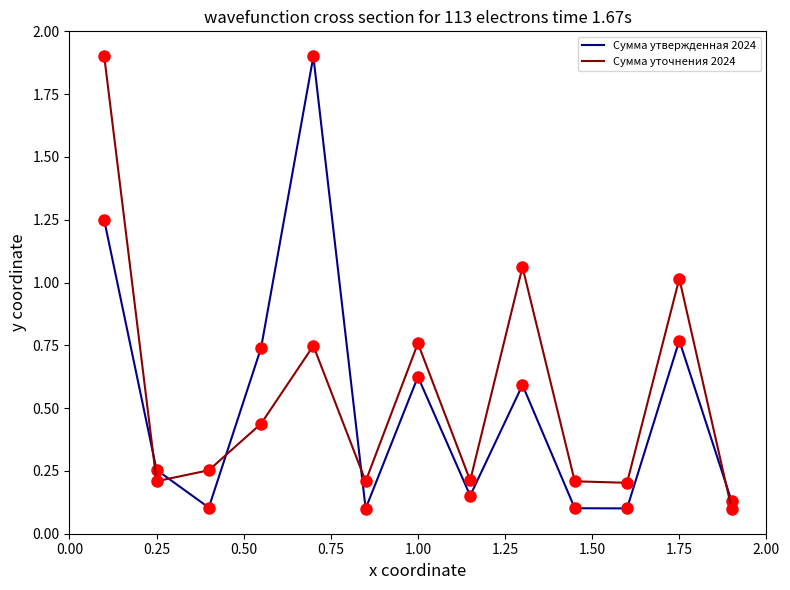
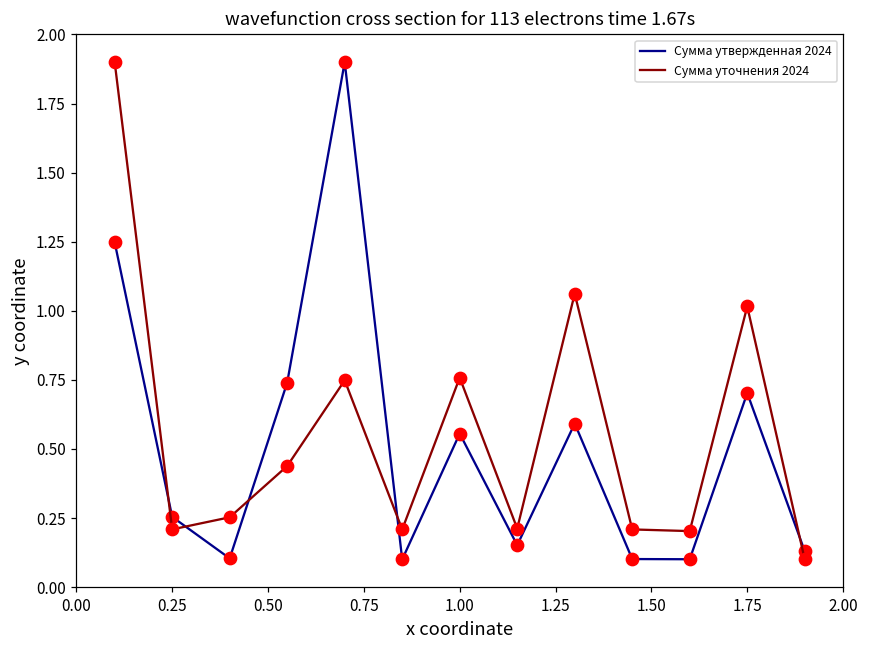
Сумма утвержденная 2024, 1.00: 0.62 -> 0.56
Сумма утвержденная 2024, 1.75: 0.77 -> 0.70
